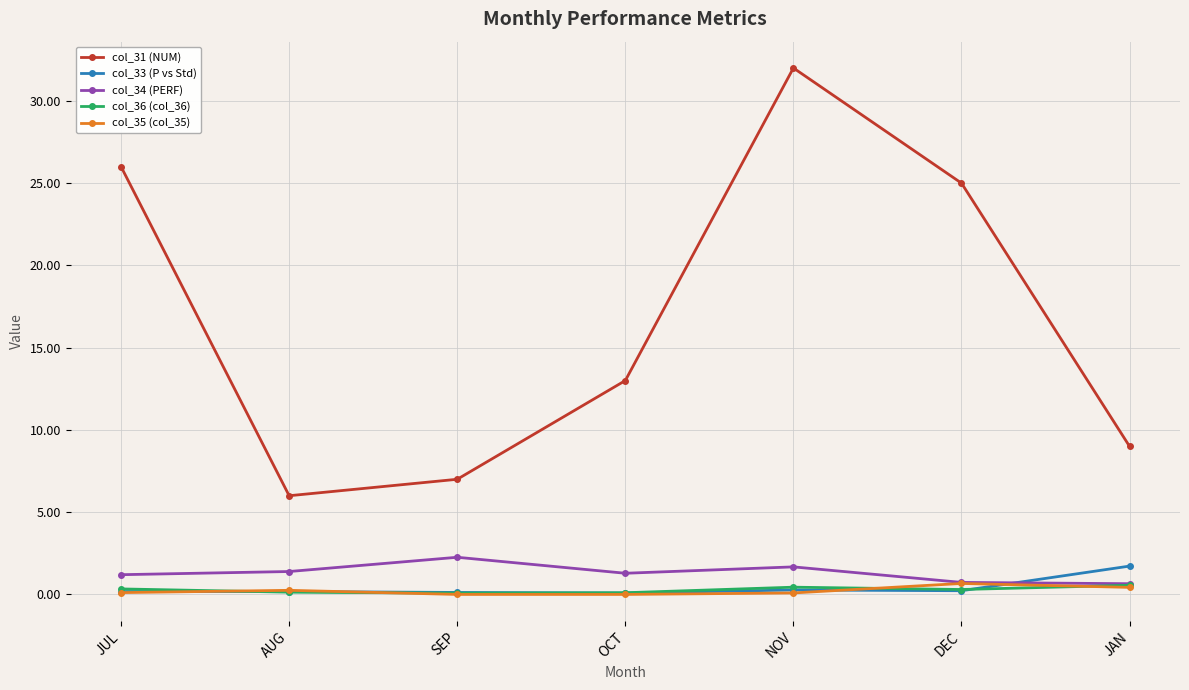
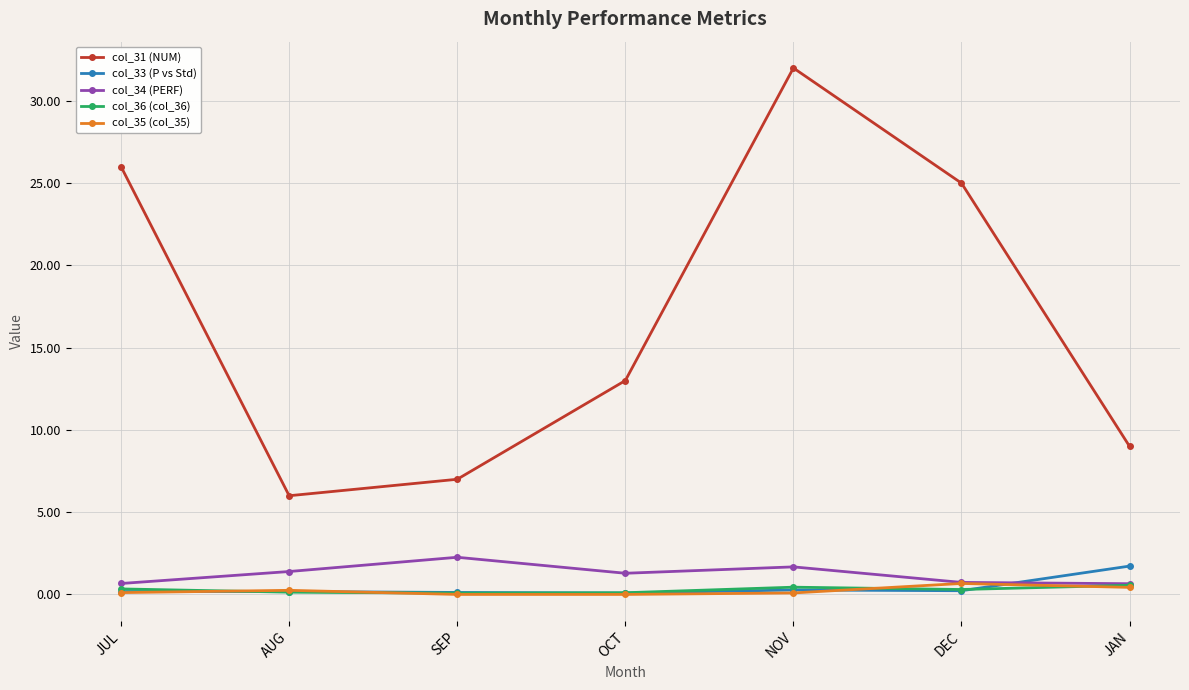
col_34 (PERF), JUL: 1.2 -> 0.7
